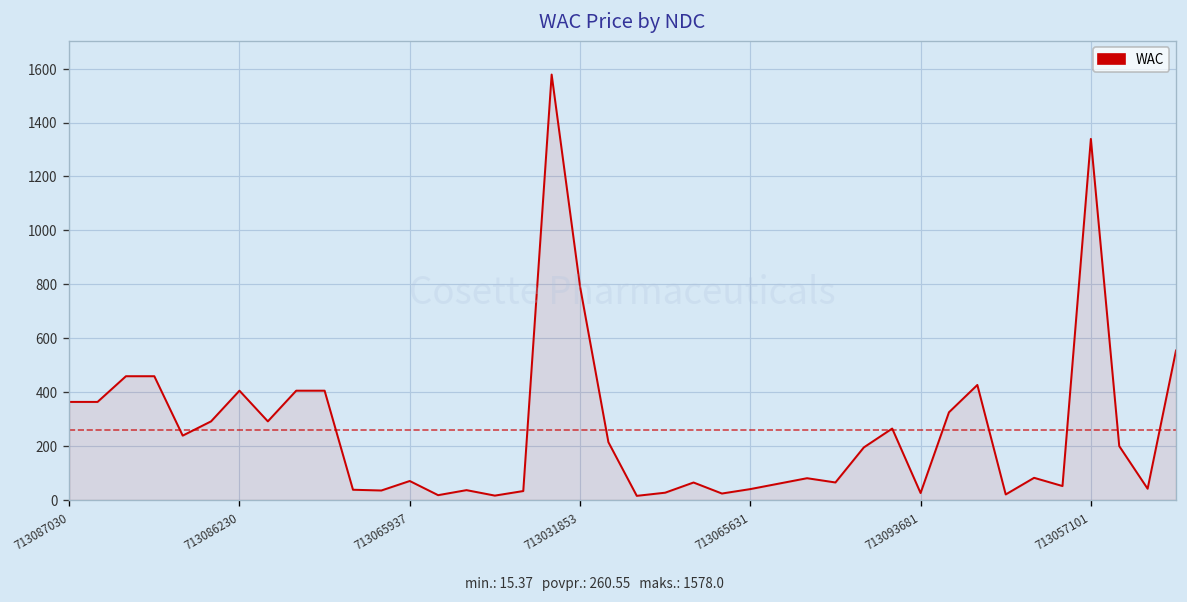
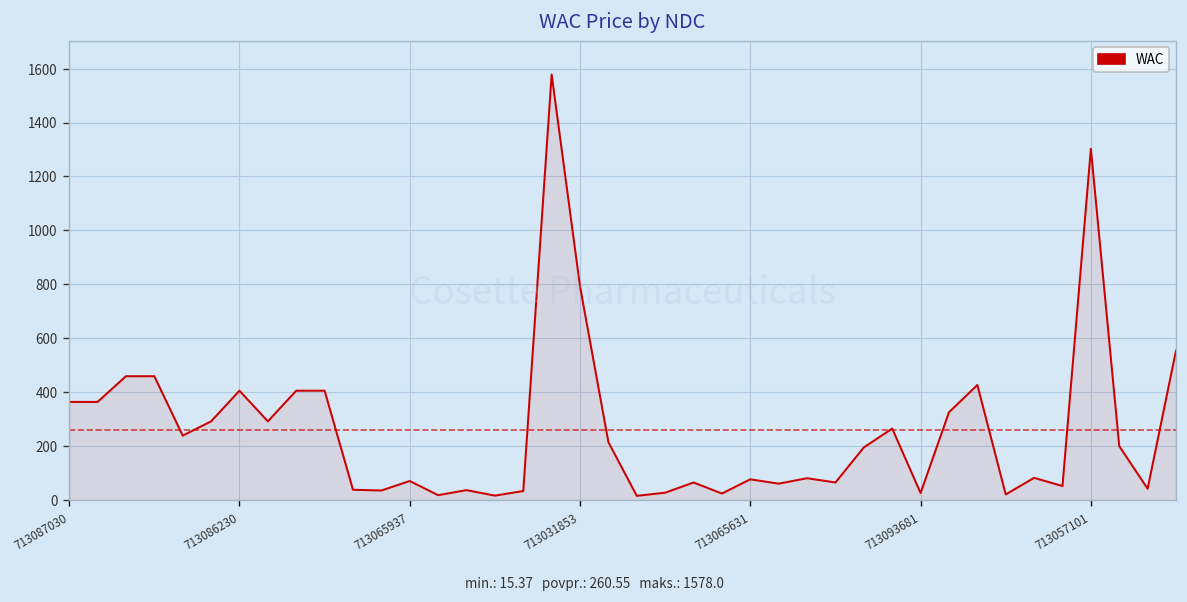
713065631: 40 -> 80
713057101: 1340 -> 1300
